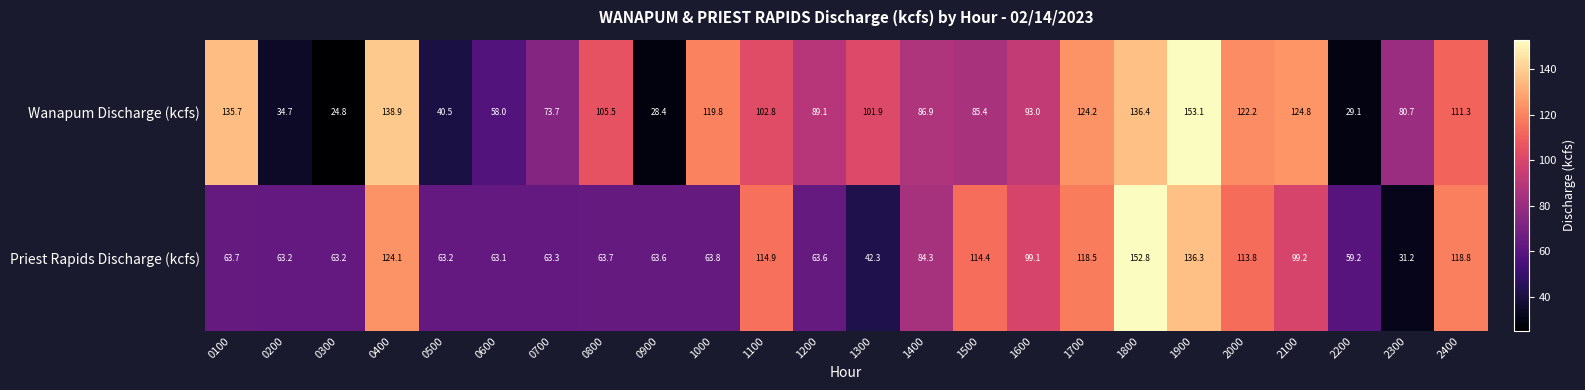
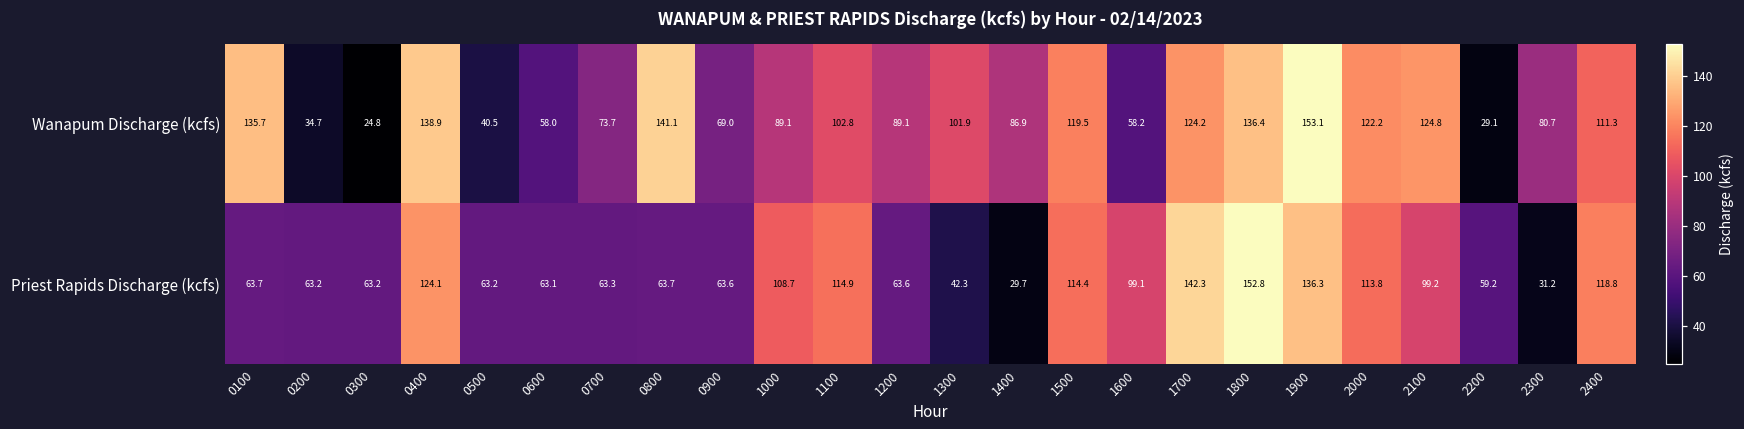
Wanapum Discharge (kcfs), 0800: 105.5 -> 141.1
Wanapum Discharge (kcfs), 0900: 28.4 -> 69.0
Wanapum Discharge (kcfs), 1000: 119.8 -> 89.1
Wanapum Discharge (kcfs), 1500: 85.4 -> 119.5
Wanapum Discharge (kcfs), 1600: 93.0 -> 58.2
Priest Rapids Discharge (kcfs), 1000: 63.8 -> 108.7
Priest Rapids Discharge (kcfs), 1400: 84.3 -> 29.7
Priest Rapids Discharge (kcfs), 1700: 118.5 -> 142.3
